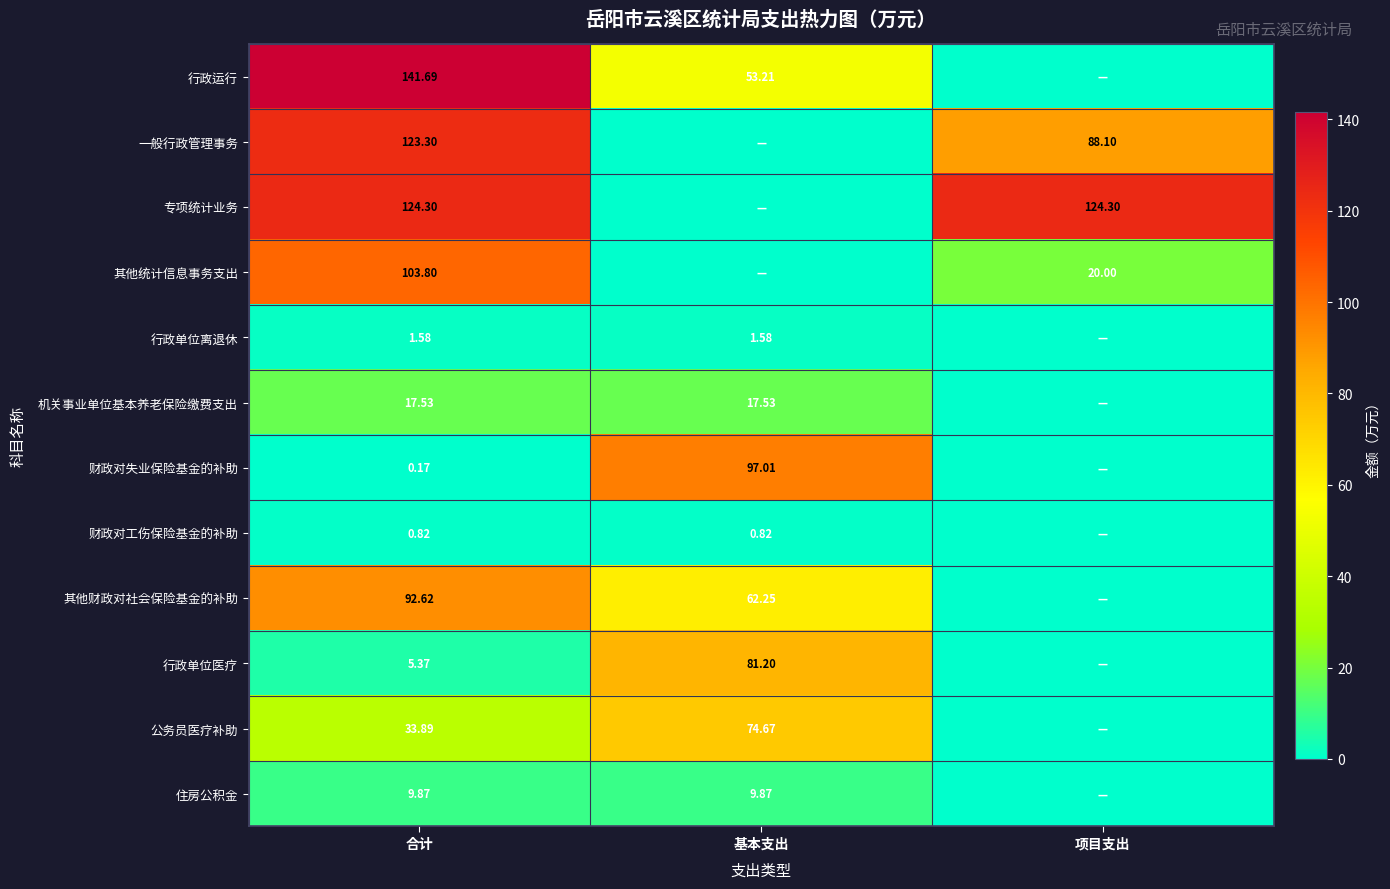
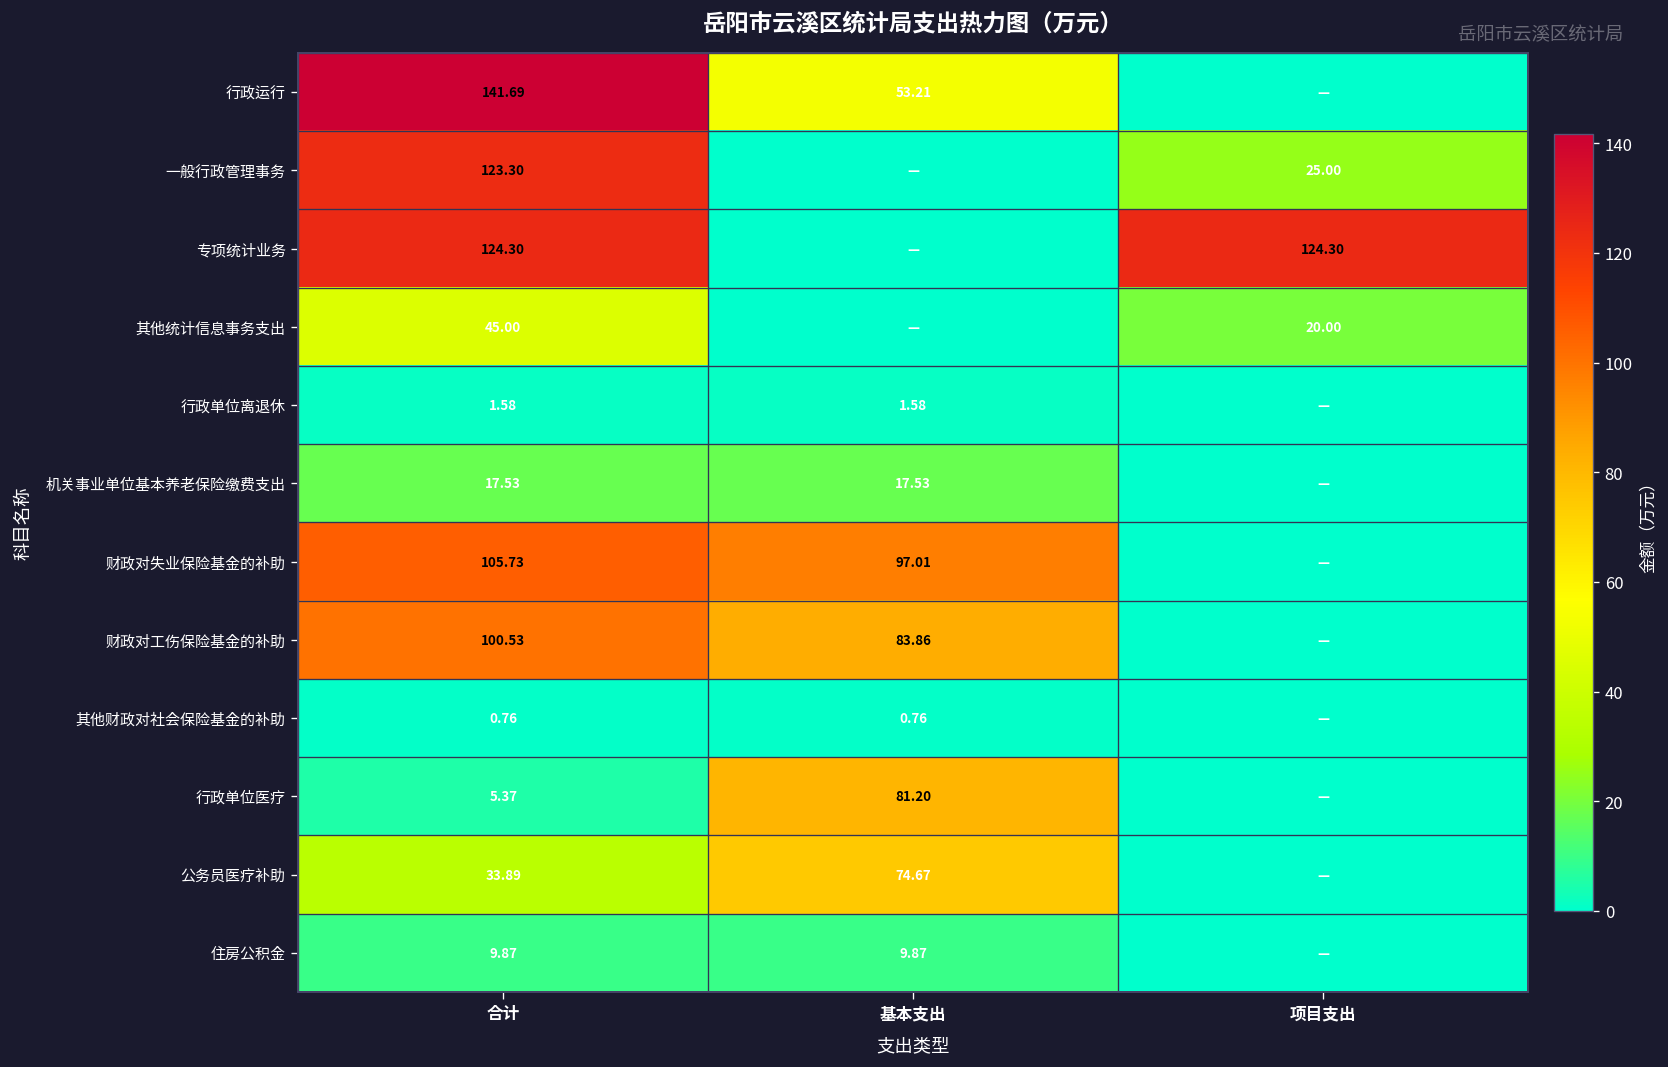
一般行政管理事务, 项目支出: 88.10 -> 25.00
其他统计信息事务支出, 合计: 103.80 -> 45.00
财政对失业保险基金的补助, 合计: 0.17 -> 105.73
财政对工伤保险基金的补助, 合计: 0.82 -> 100.53
财政对工伤保险基金的补助, 基本支出: 0.82 -> 83.86
其他财政对社会保险基金的补助, 合计: 92.62 -> 0.76
其他财政对社会保险基金的补助, 基本支出: 62.25 -> 0.76
